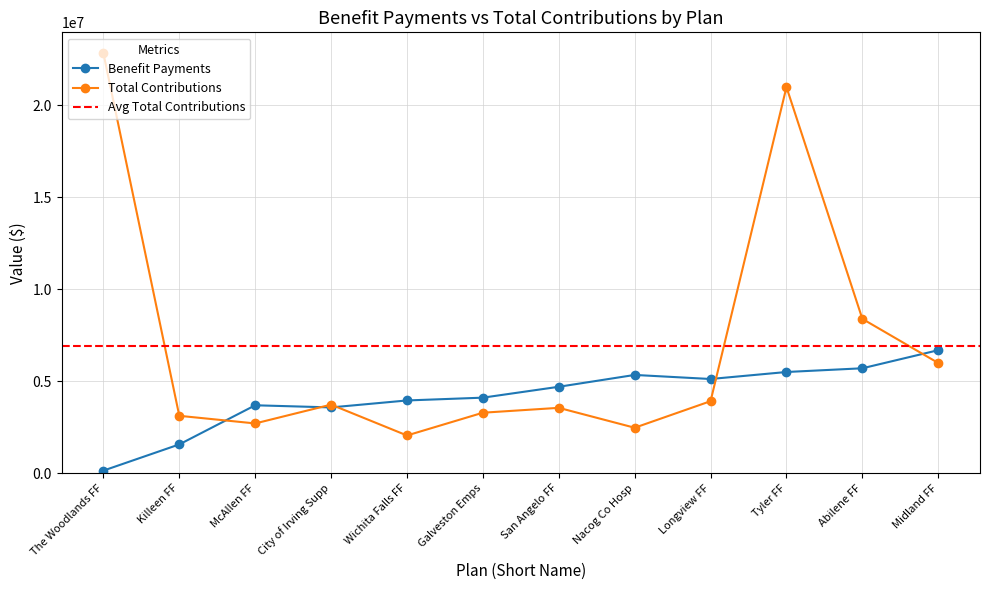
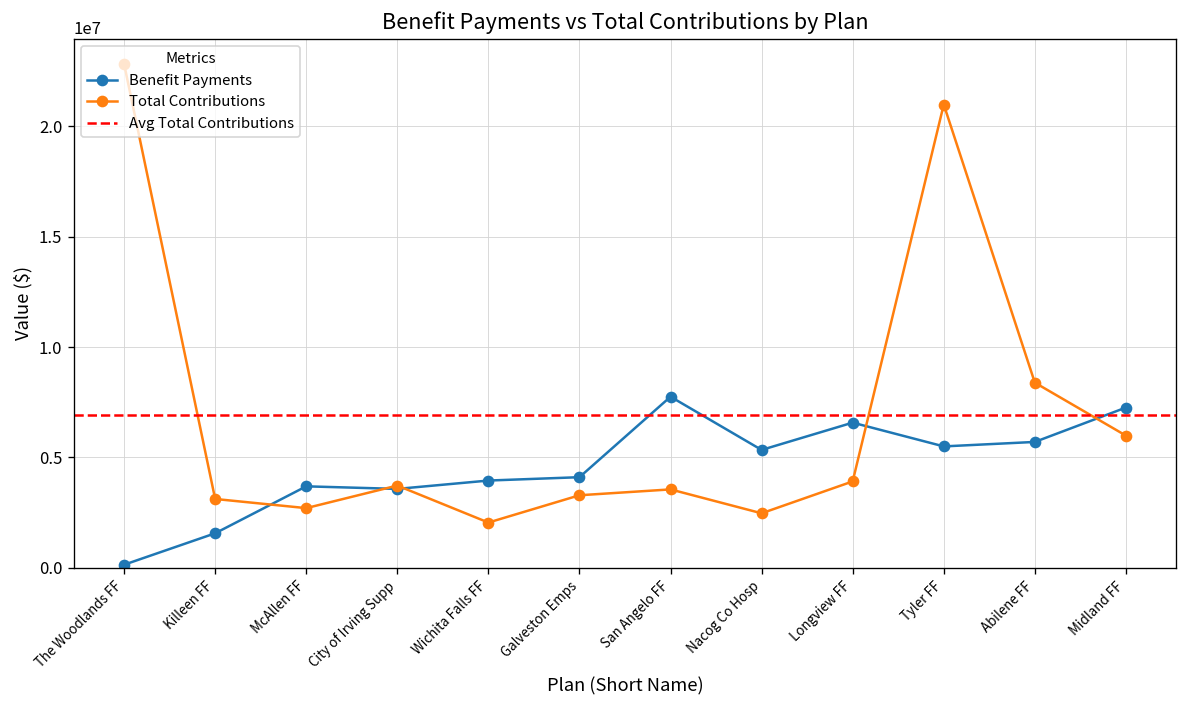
Benefit Payments, San Angelo FF: 4700000 -> 7800000
Benefit Payments, Longview FF: 5100000 -> 6600000
Benefit Payments, Midland FF: 6700000 -> 7300000
